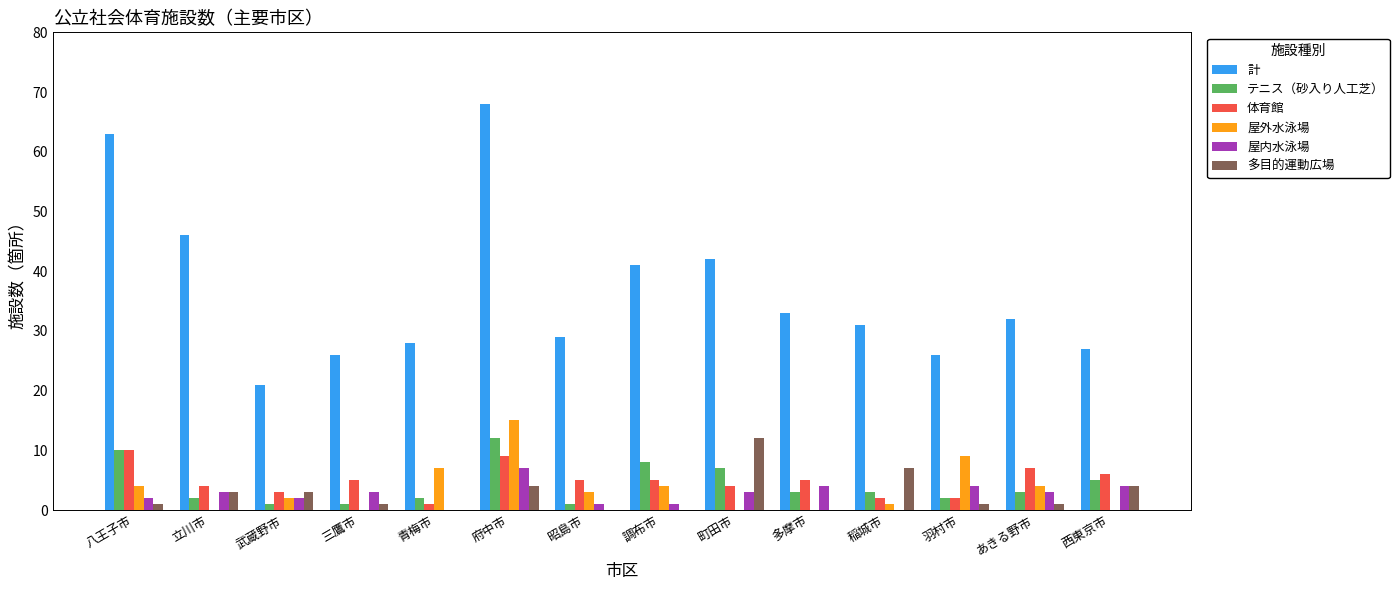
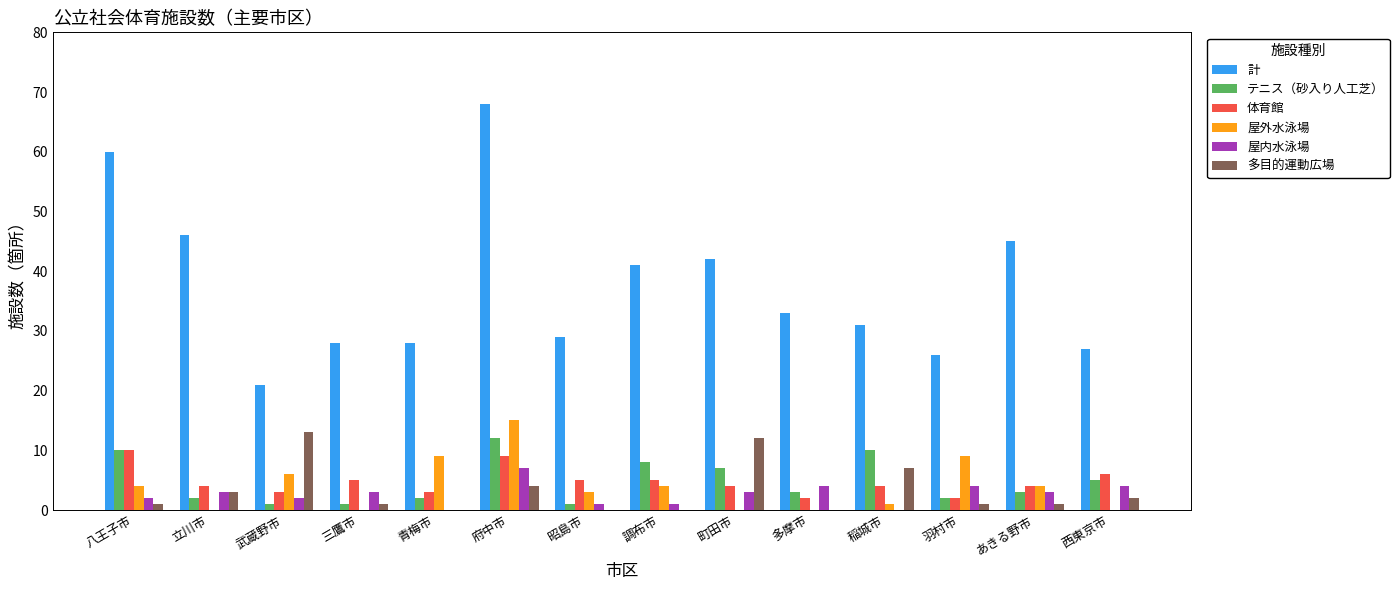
計, 八王子市: 63 -> 60
屋外水泳場, 武蔵野市: 2 -> 6
多目的運動広場, 武蔵野市: 3 -> 13
計, 三鷹市: 26 -> 28
体育館, 青梅市: 1 -> 3
屋外水泳場, 青梅市: 7 -> 9
体育館, 多摩市: 5 -> 2
テニス（砂入り人工芝）, 稲城市: 3 -> 10
体育館, 稲城市: 2 -> 4
計, あきる野市: 32 -> 45
体育館, あきる野市: 7 -> 4
多目的運動広場, 西東京市: 4 -> 2
